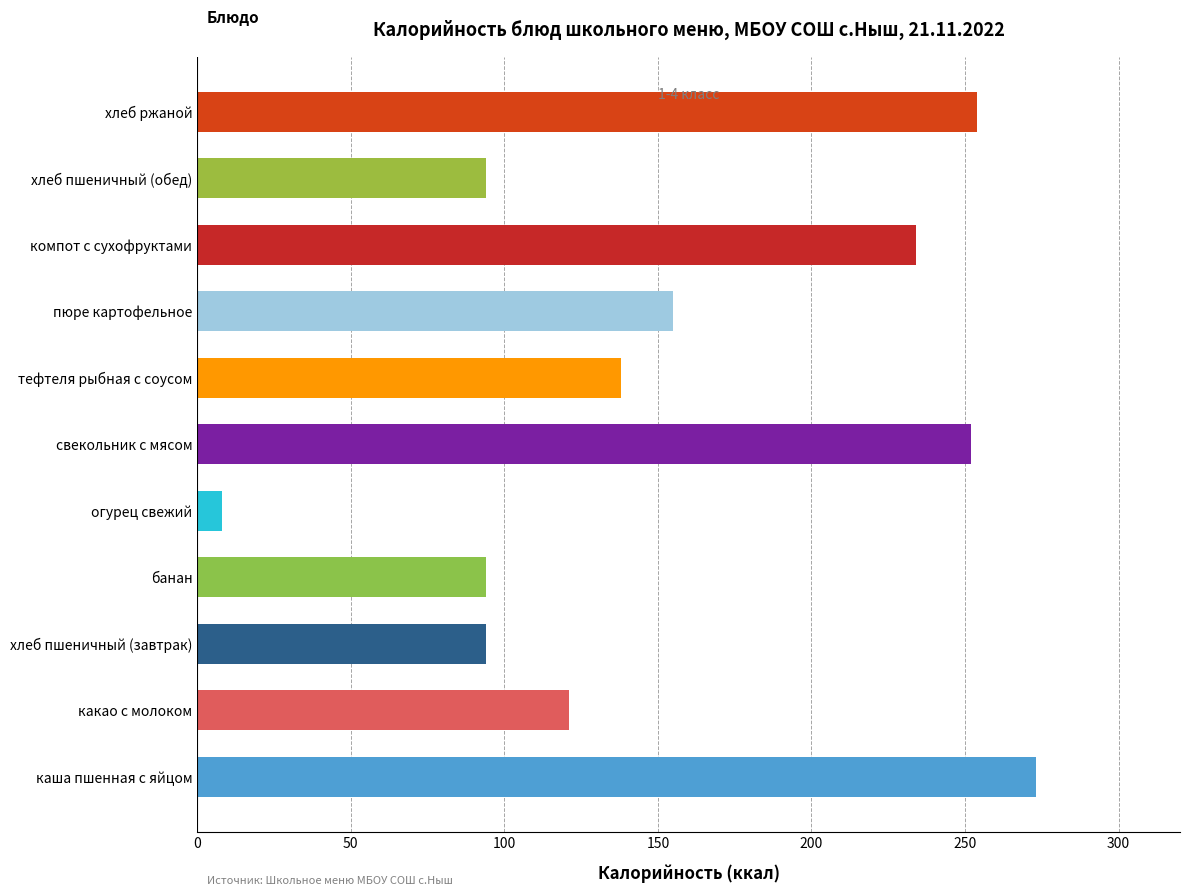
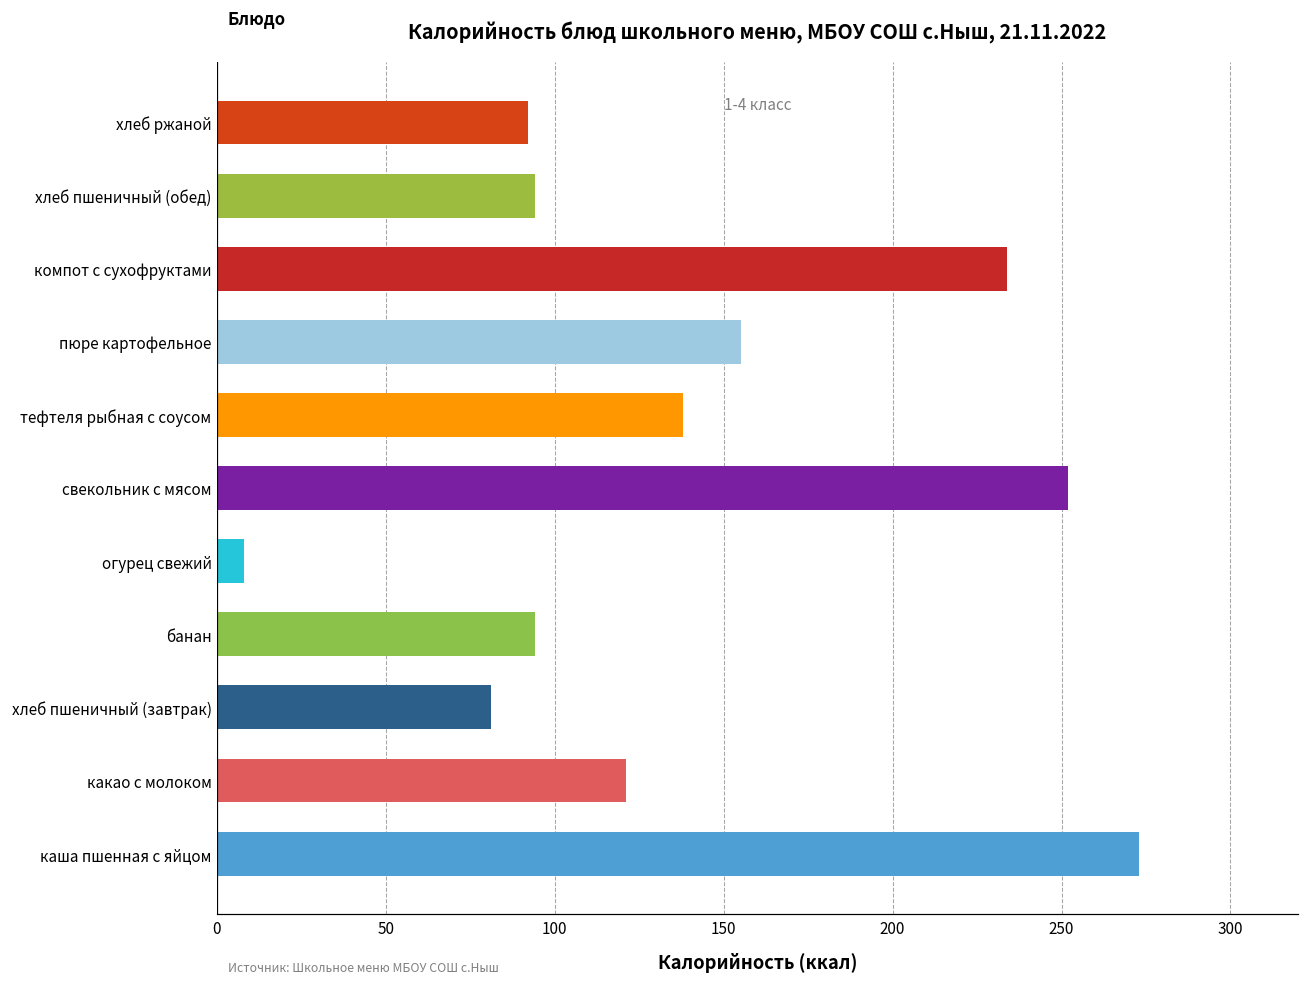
хлеб ржаной: 254 -> 92
хлеб пшеничный (завтрак): 94 -> 81
